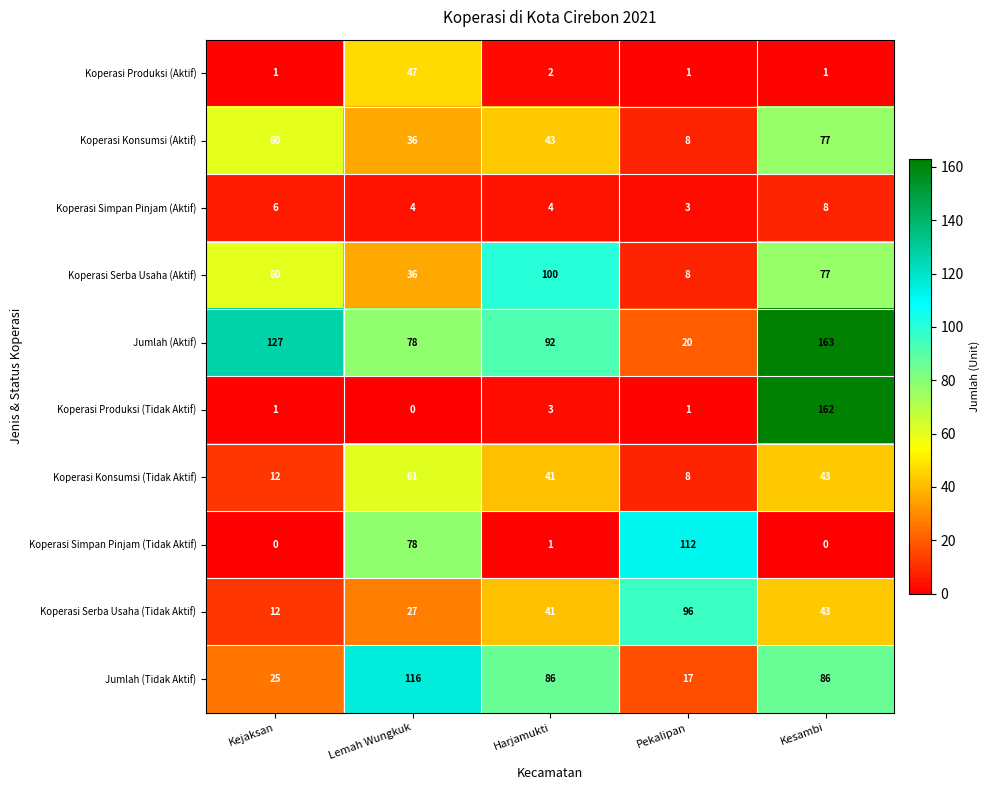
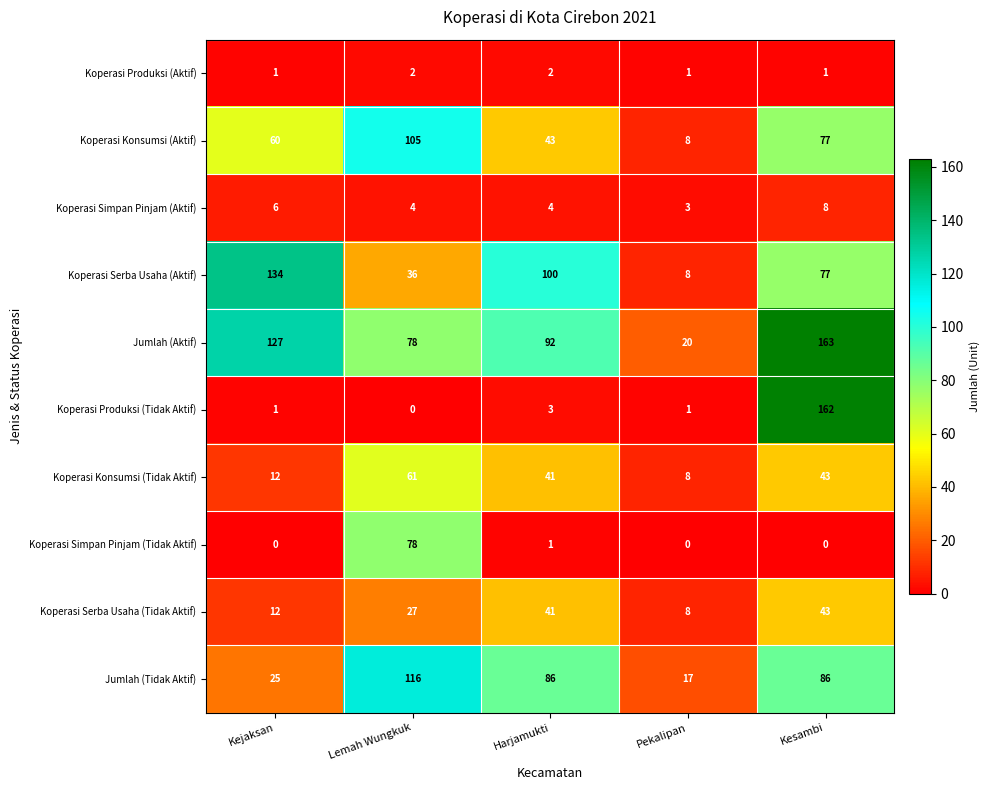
Koperasi Produksi (Aktif), Lemah Wungkuk: 47 -> 2
Koperasi Konsumsi (Aktif), Lemah Wungkuk: 36 -> 105
Koperasi Serba Usaha (Aktif), Kejaksan: 60 -> 134
Koperasi Simpan Pinjam (Tidak Aktif), Pekalipan: 112 -> 0
Koperasi Serba Usaha (Tidak Aktif), Pekalipan: 96 -> 8
